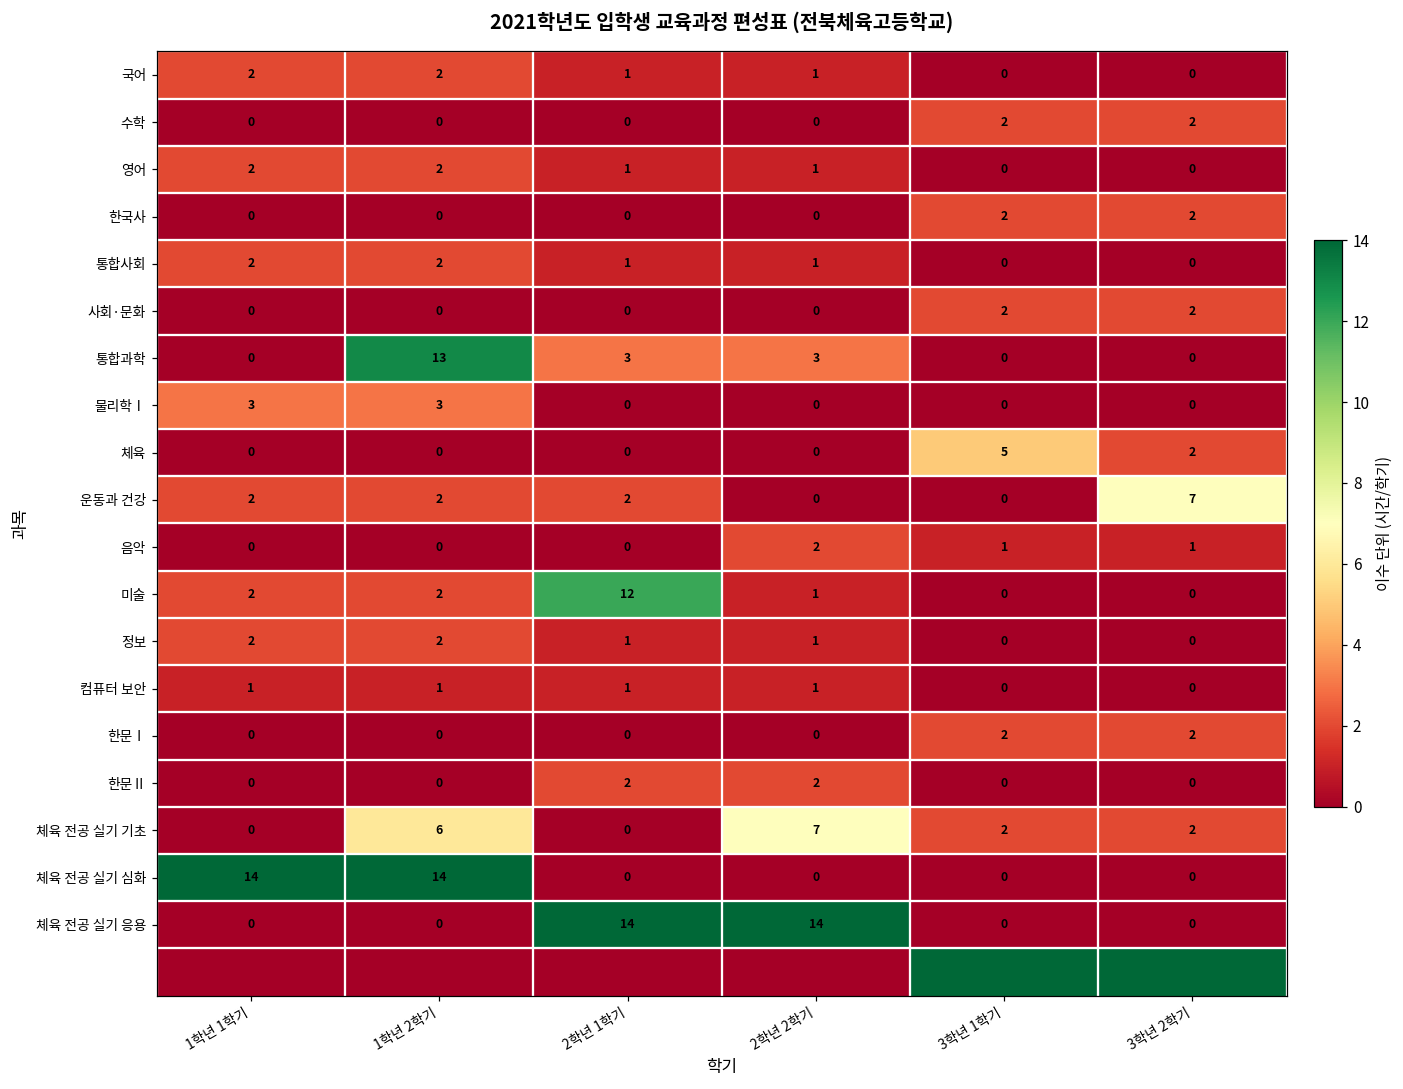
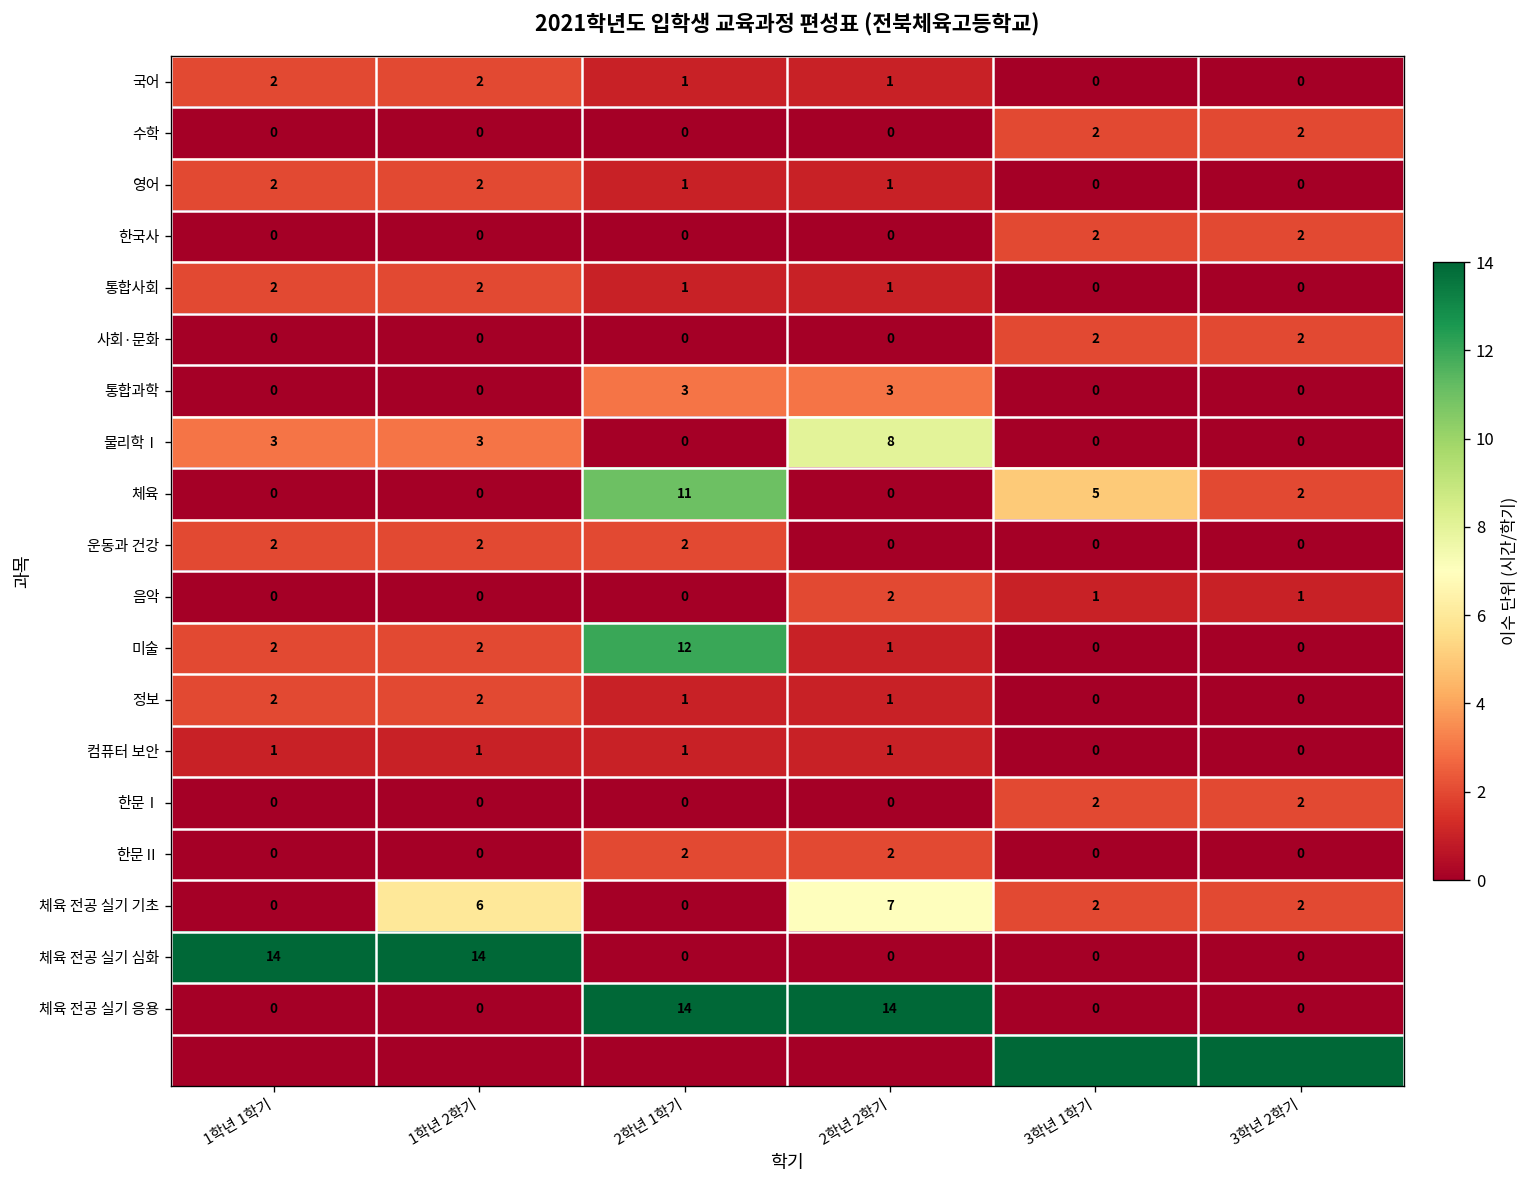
통합과학, 1학년 2학기: 13 -> 0
물리학Ⅰ, 2학년 2학기: 0 -> 8
체육, 2학년 1학기: 0 -> 11
운동과 건강, 3학년 2학기: 7 -> 0
